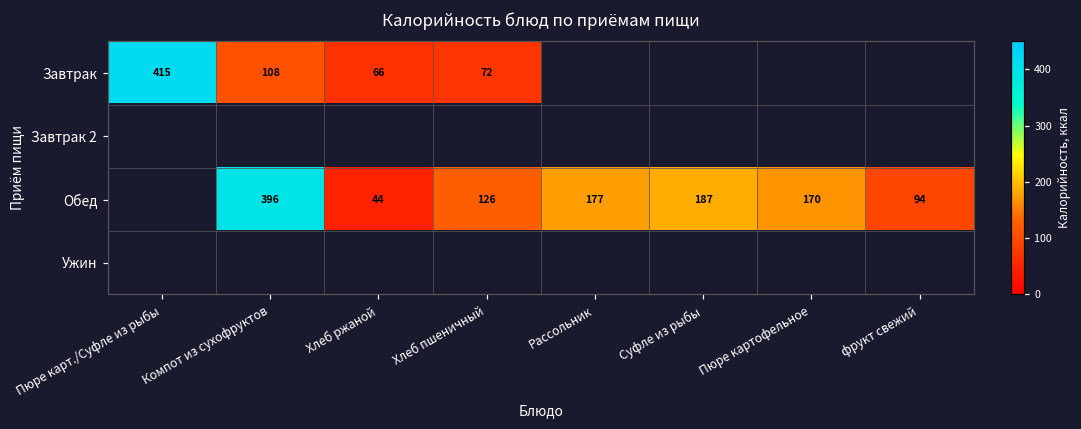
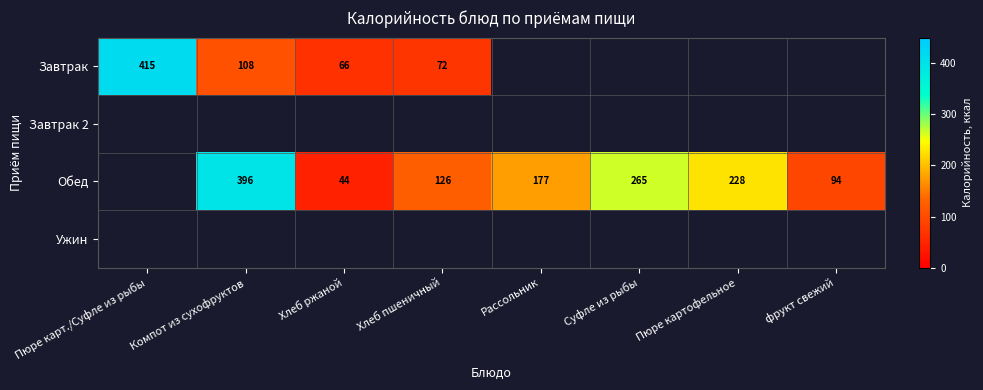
Обед, Суфле из рыбы: 187 -> 265
Обед, Пюре картофельное: 170 -> 228
